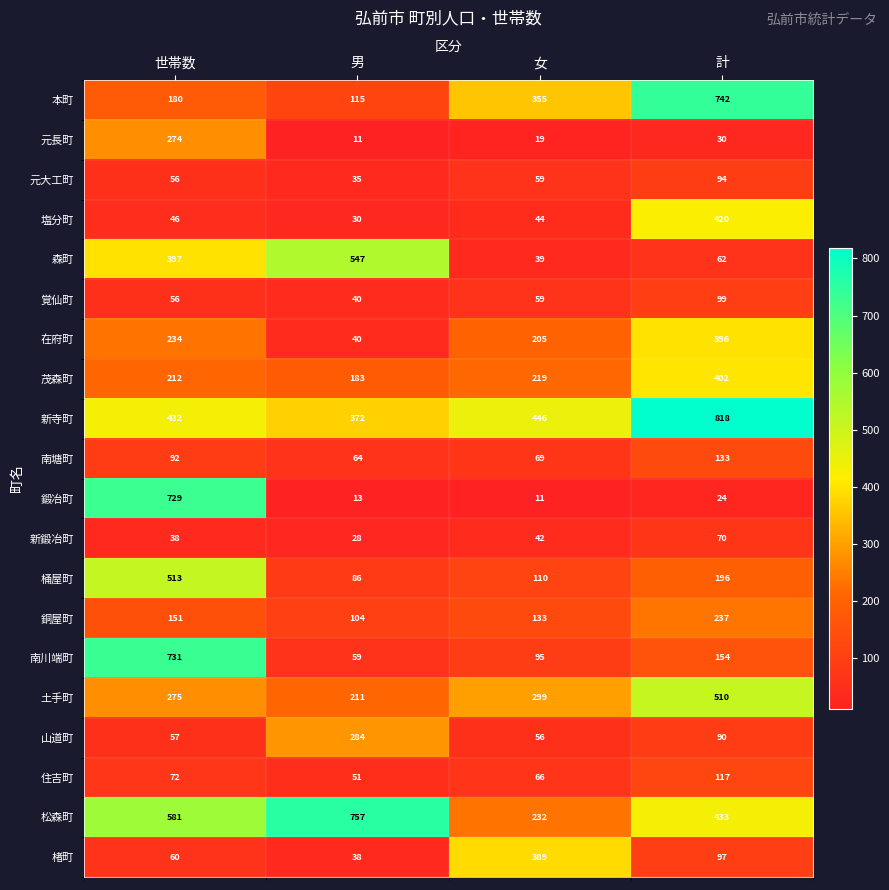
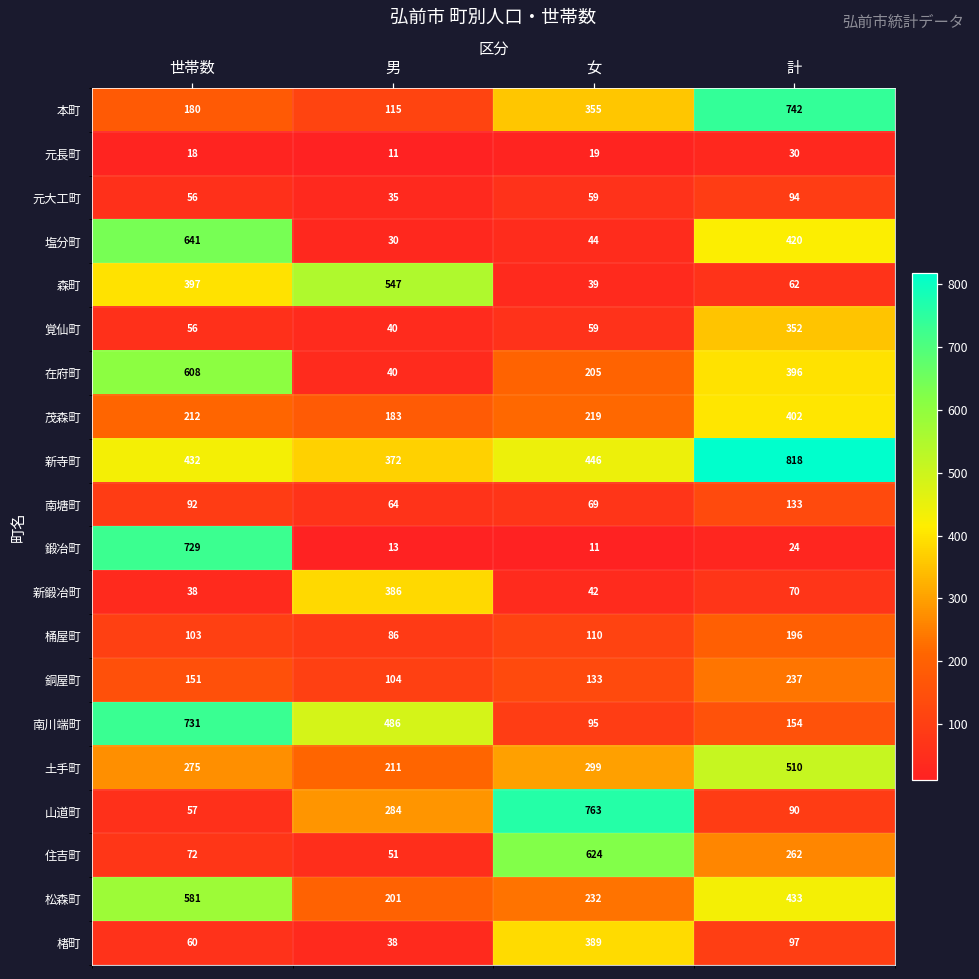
元長町, 世帯数: 274 -> 18
塩分町, 世帯数: 46 -> 641
覚仙町, 計: 99 -> 352
在府町, 世帯数: 234 -> 608
新鍛冶町, 男: 28 -> 386
桶屋町, 世帯数: 513 -> 103
南川端町, 男: 59 -> 486
山道町, 女: 56 -> 763
住吉町, 女: 66 -> 624
住吉町, 計: 117 -> 262
松森町, 男: 757 -> 201
